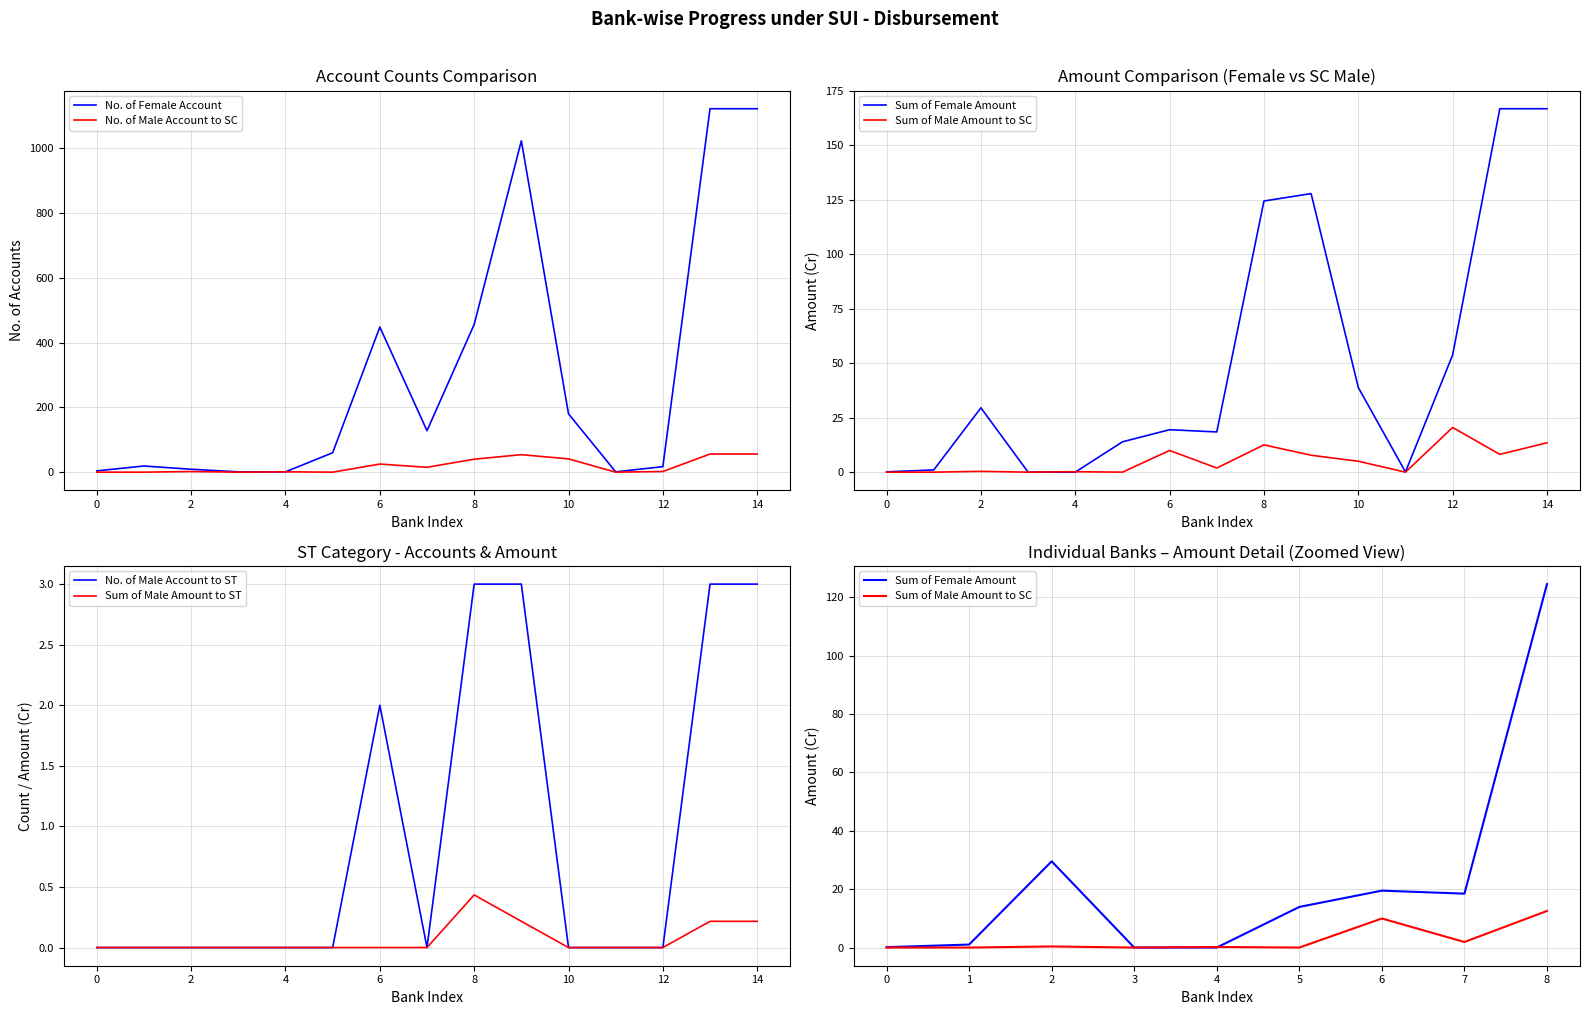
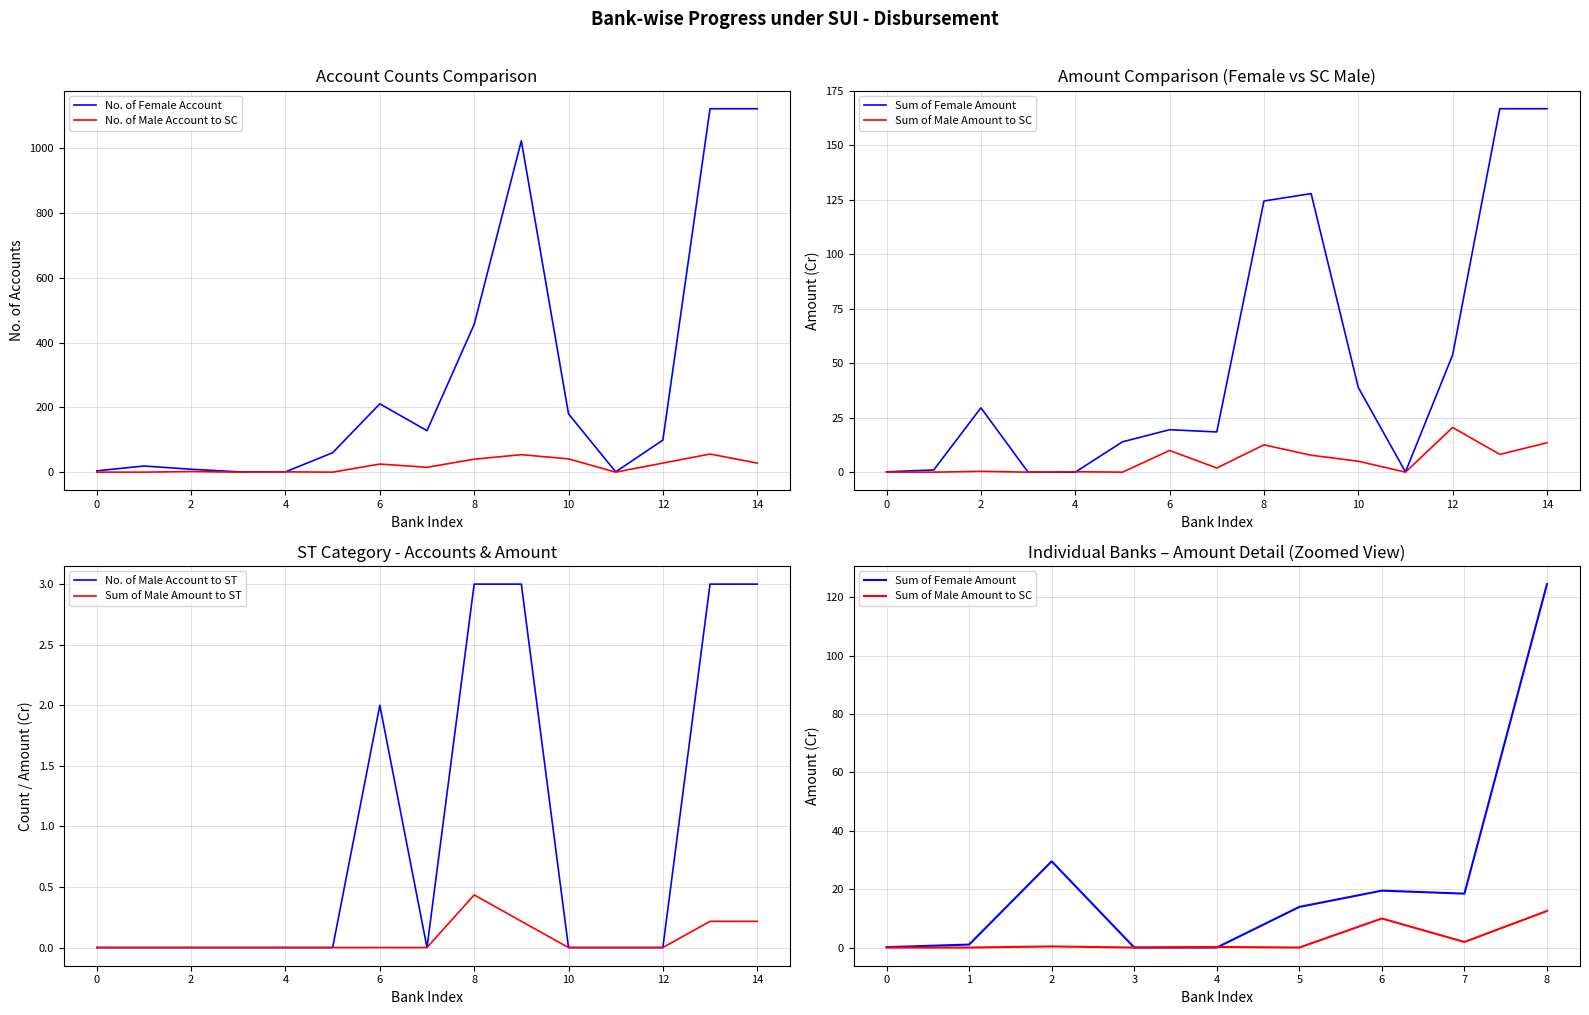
Account Counts Comparison, No. of Female Account, 6: 450 -> 210
Account Counts Comparison, No. of Female Account, 12: 20 -> 100
Account Counts Comparison, No. of Male Account to SC, 12: 0 -> 30
Account Counts Comparison, No. of Male Account to SC, 14: 60 -> 30
